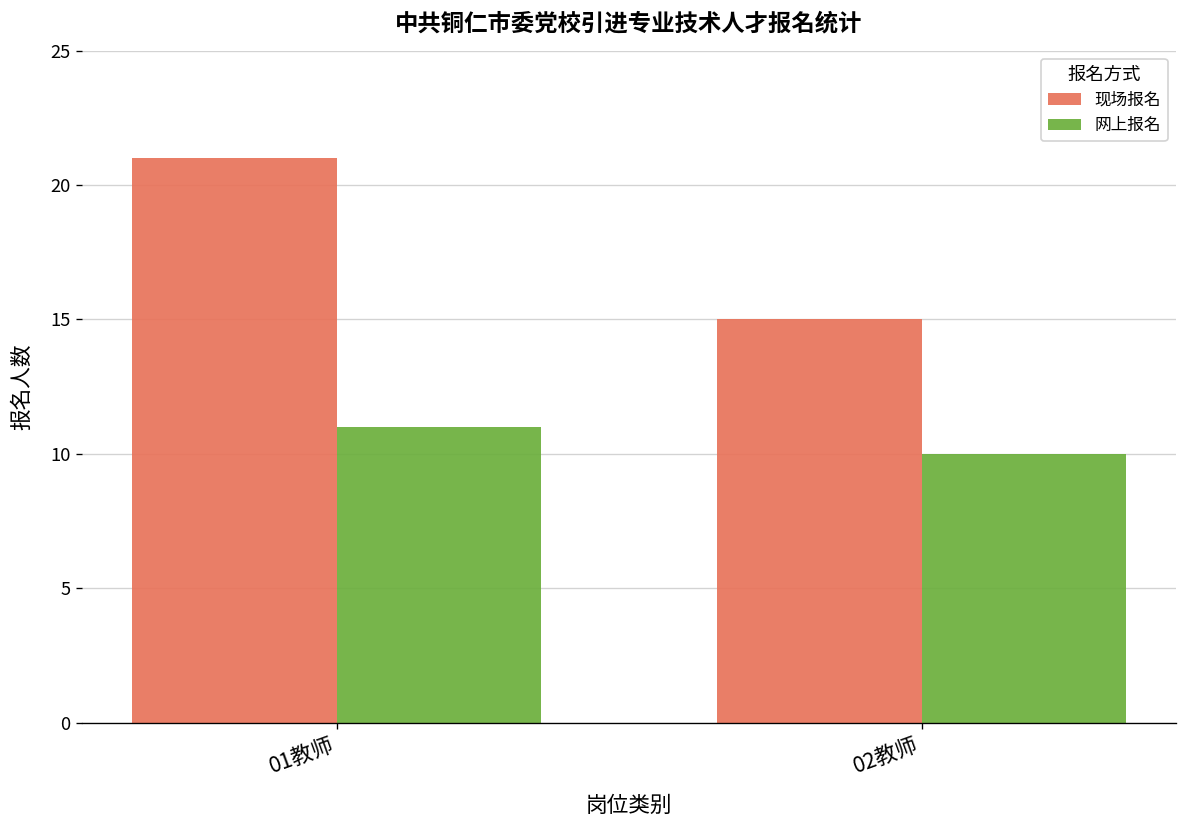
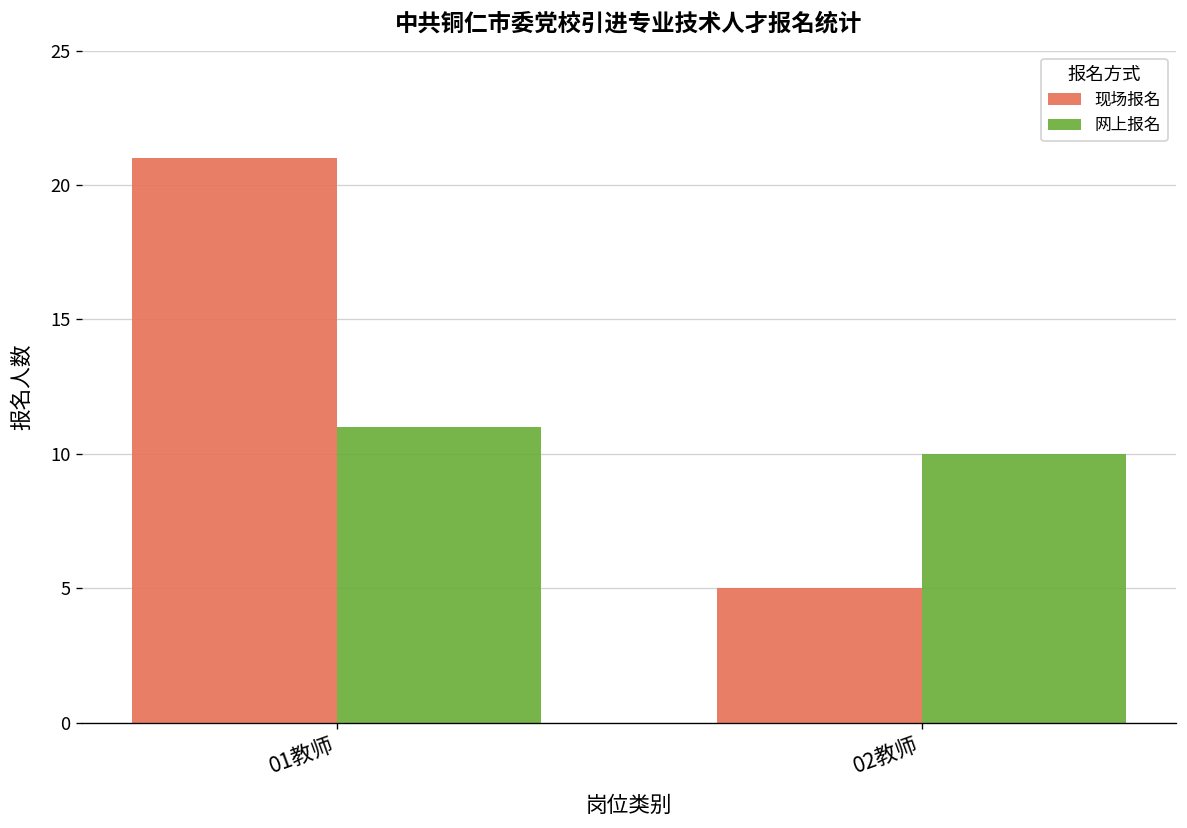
现场报名, 02教师: 15 -> 5
